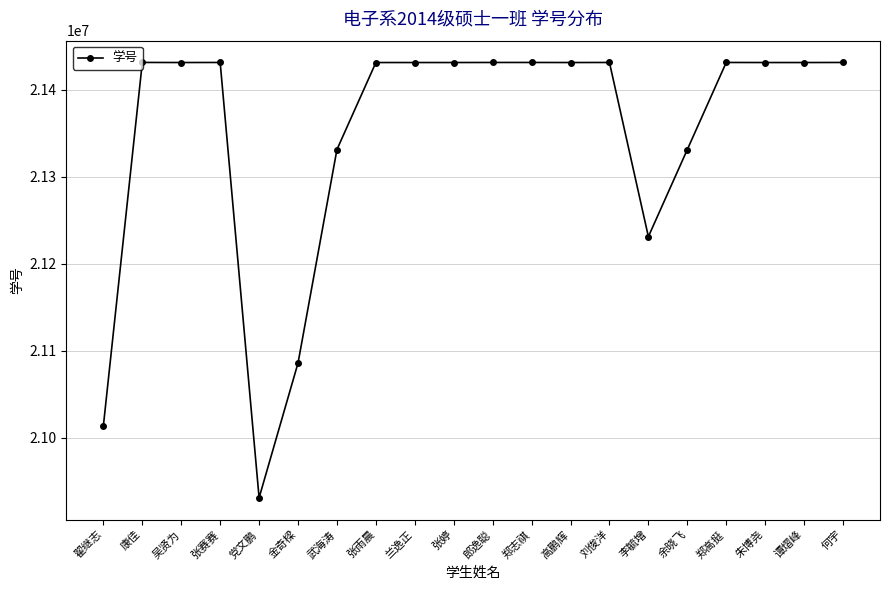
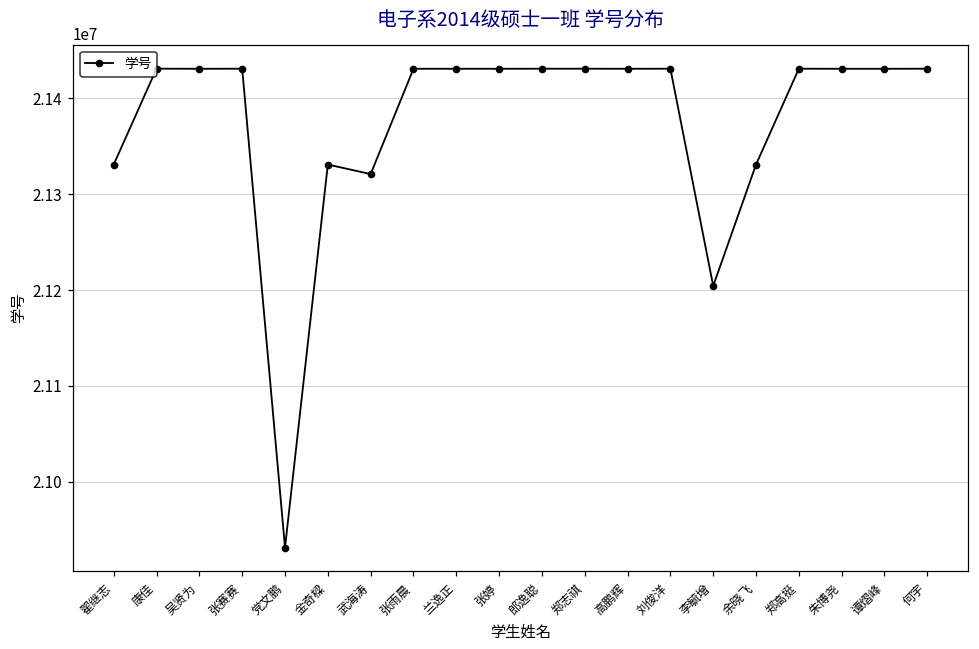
翟继志: 21010000 -> 21330000
金奇樑: 21090000 -> 21330000
武海涛: 21330000 -> 21320000
李毓增: 21230000 -> 21200000
